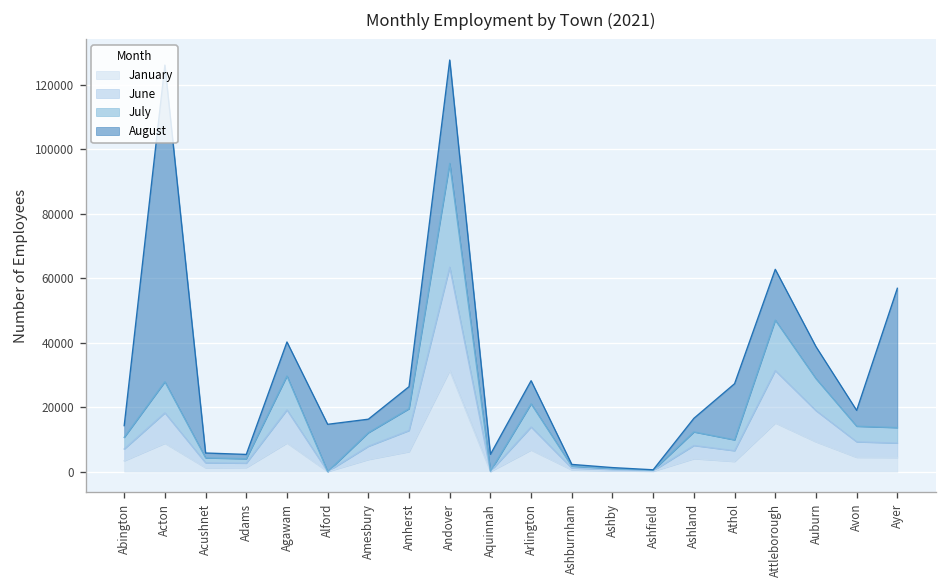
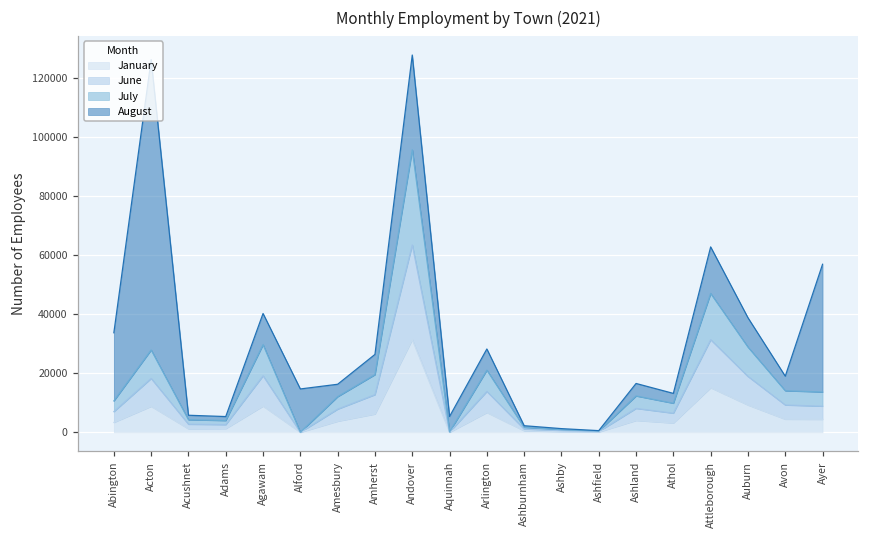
August, Abington: 4000 -> 23000
August, Athol: 17000 -> 3000
